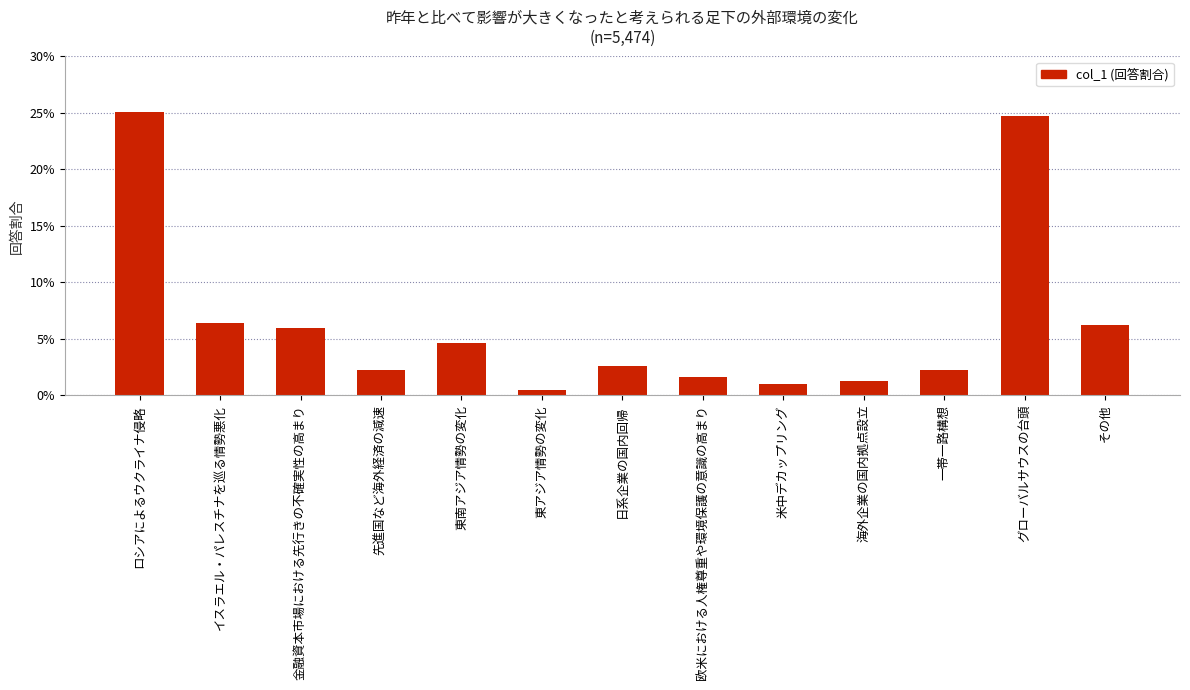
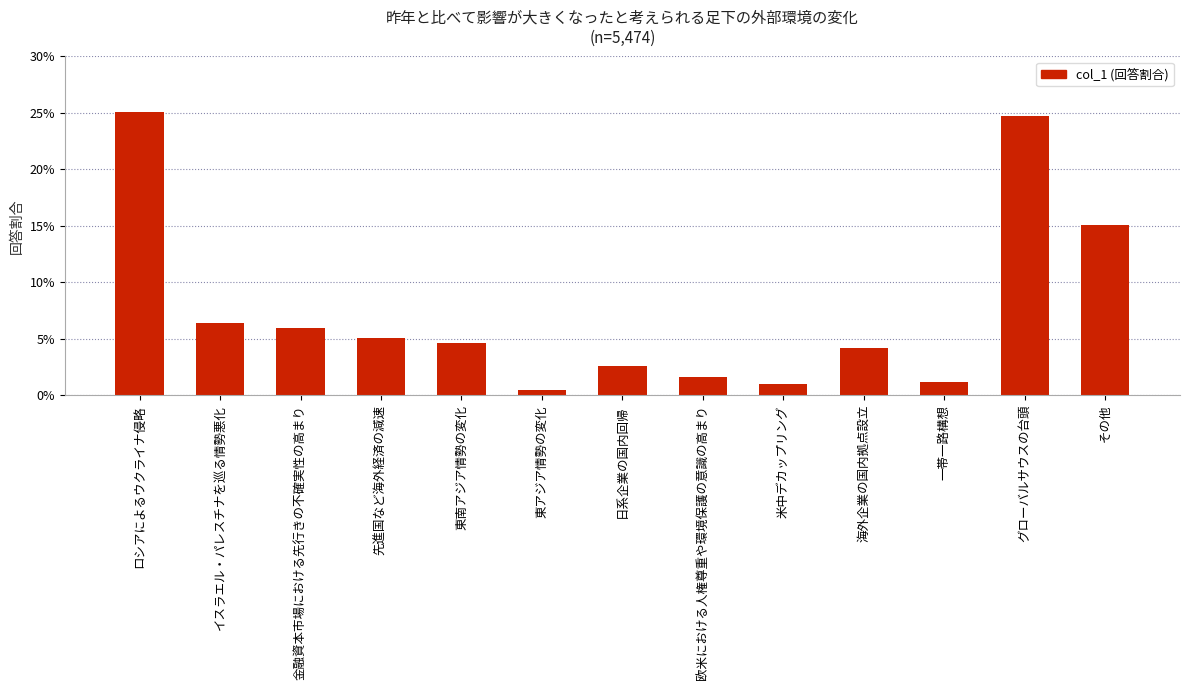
先進国など海外経済の減速: 2.2% -> 5.1%
海外企業の国内拠点設立: 1.3% -> 4.2%
一帯一路構想: 2.2% -> 1.2%
その他: 6.2% -> 15.1%
